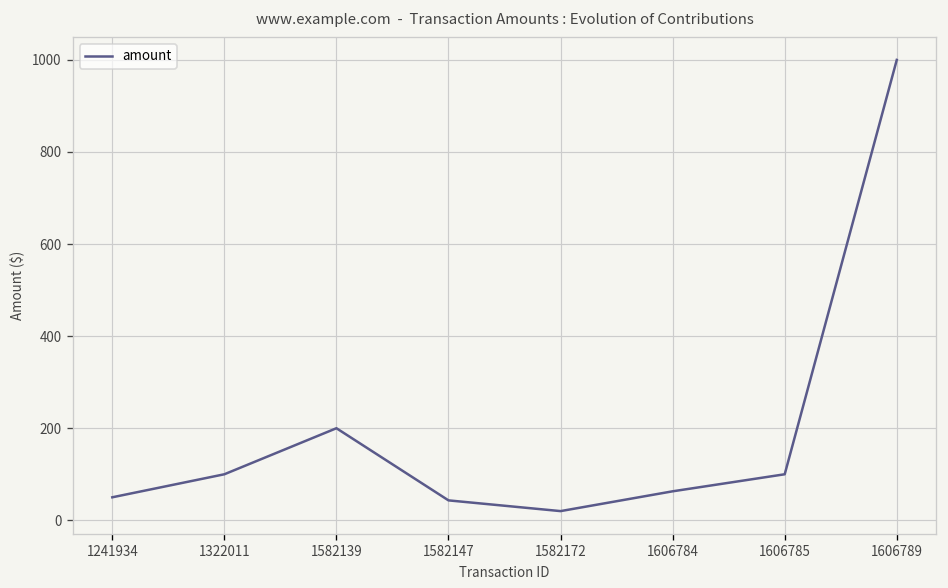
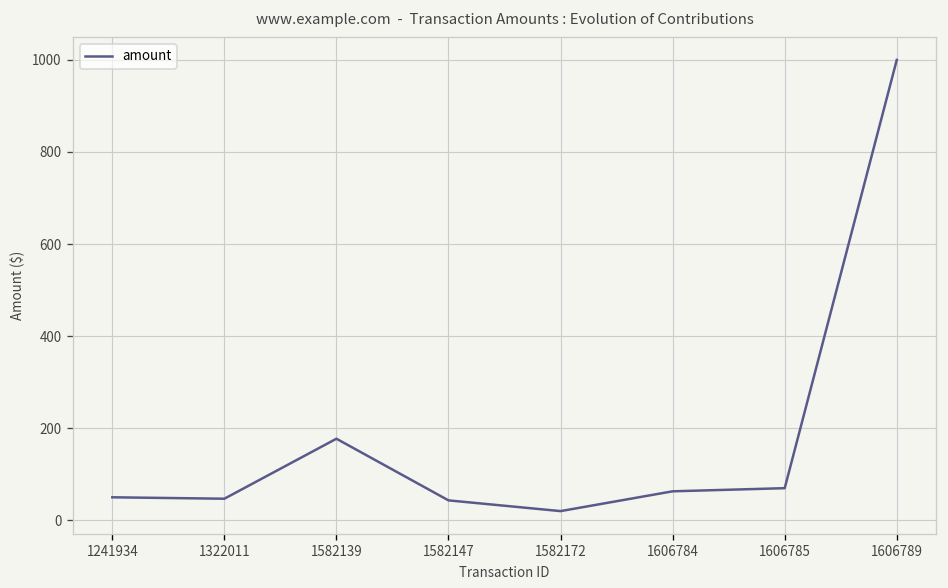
1322011: 100 -> 50
1582139: 200 -> 180
1606785: 100 -> 70
